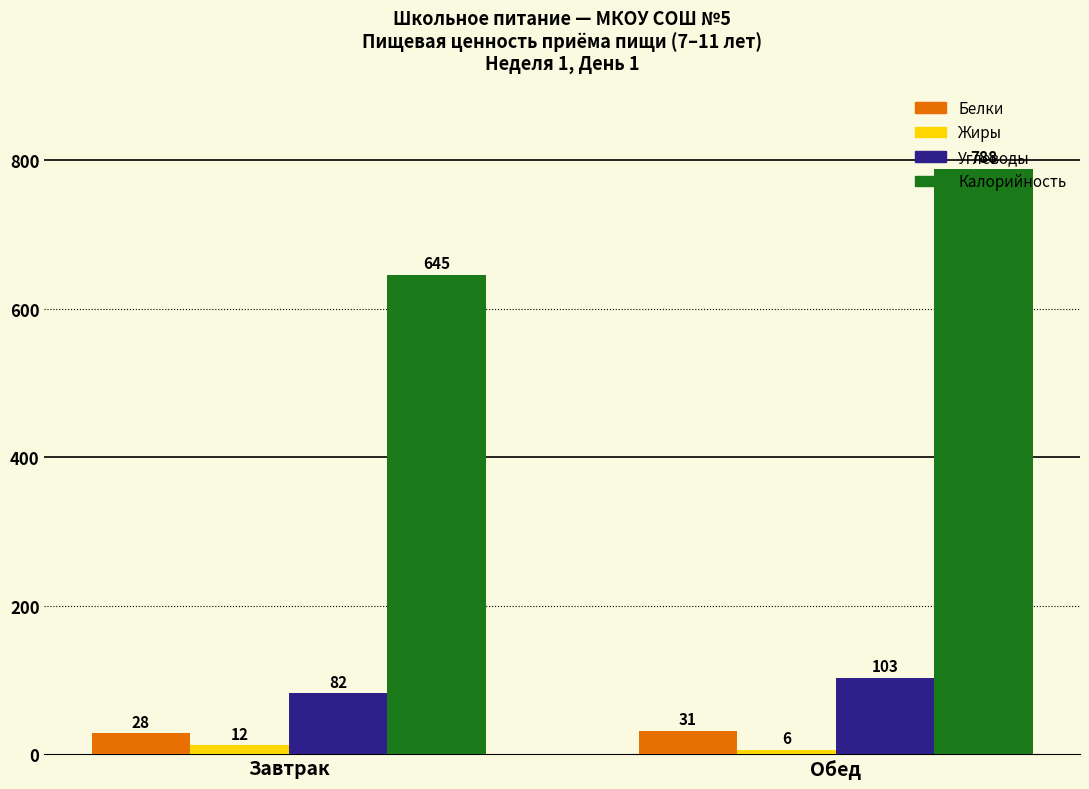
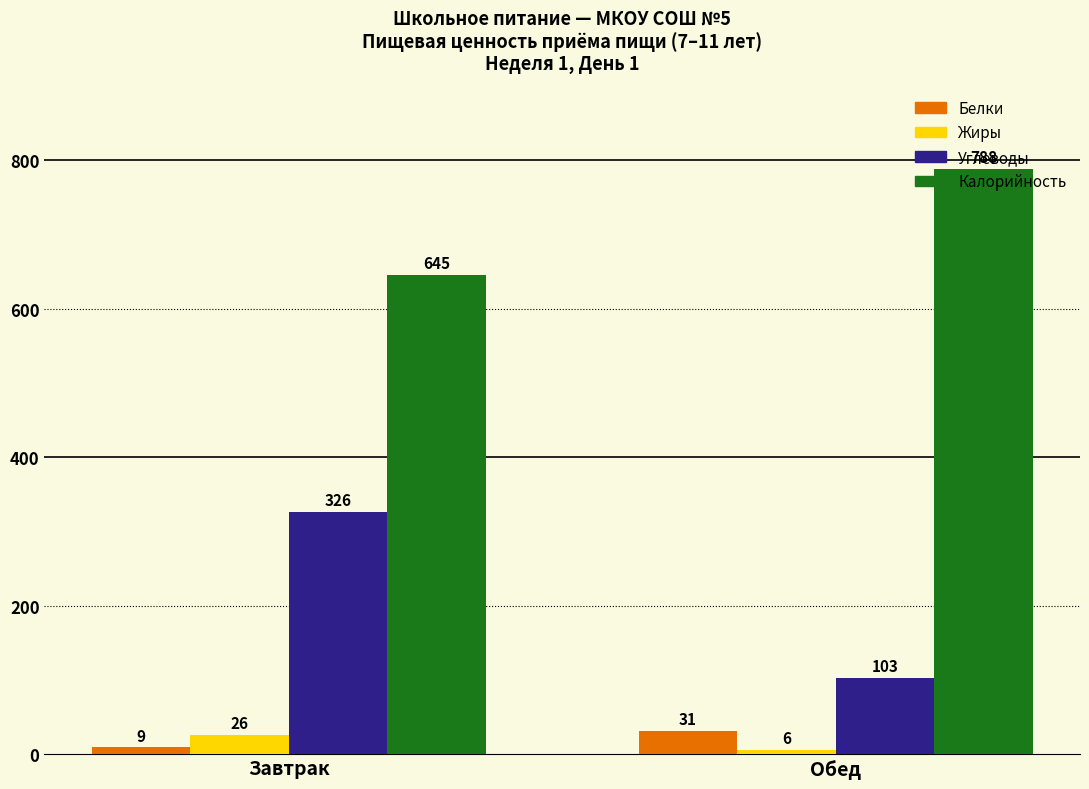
Белки, Завтрак: 28 -> 9
Жиры, Завтрак: 12 -> 26
Углеводы, Завтрак: 82 -> 326
